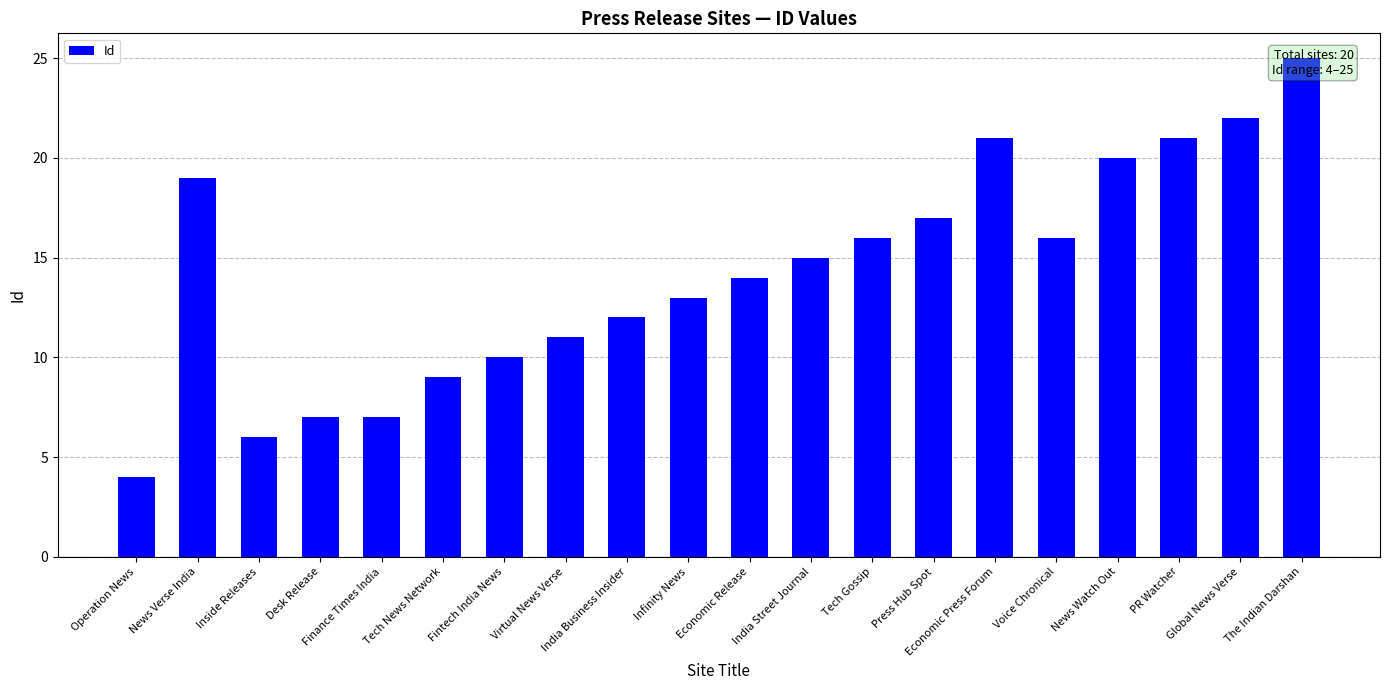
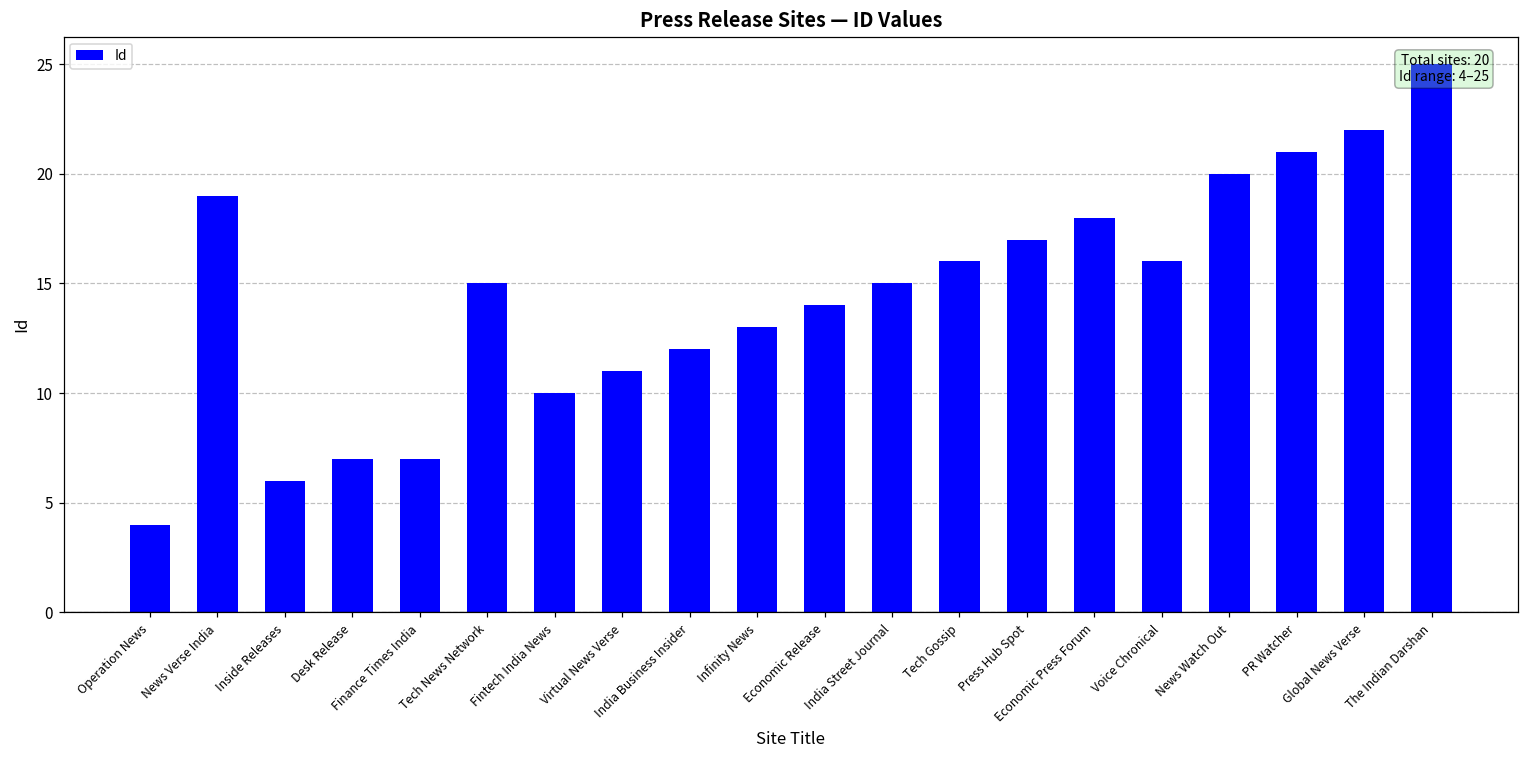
Tech News Network: 9 -> 15
Economic Press Forum: 21 -> 18
